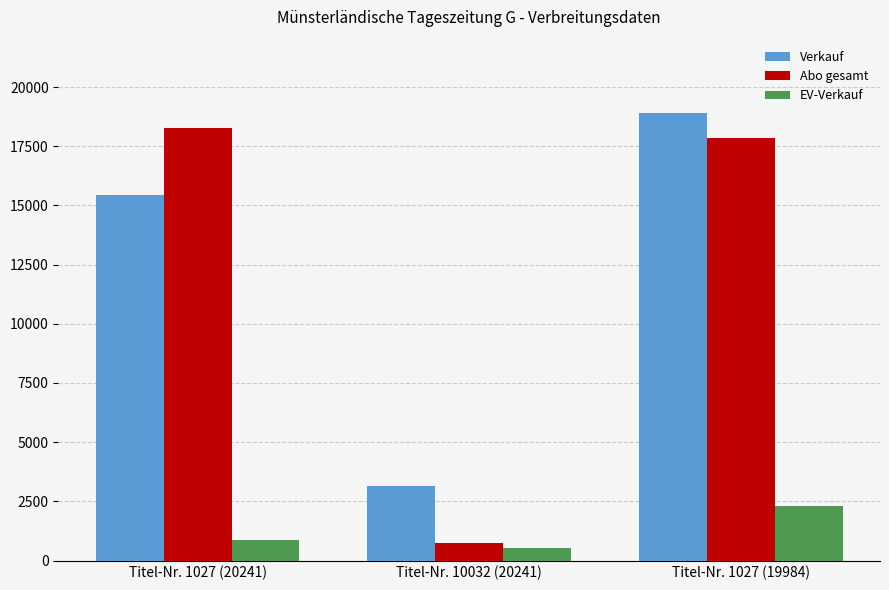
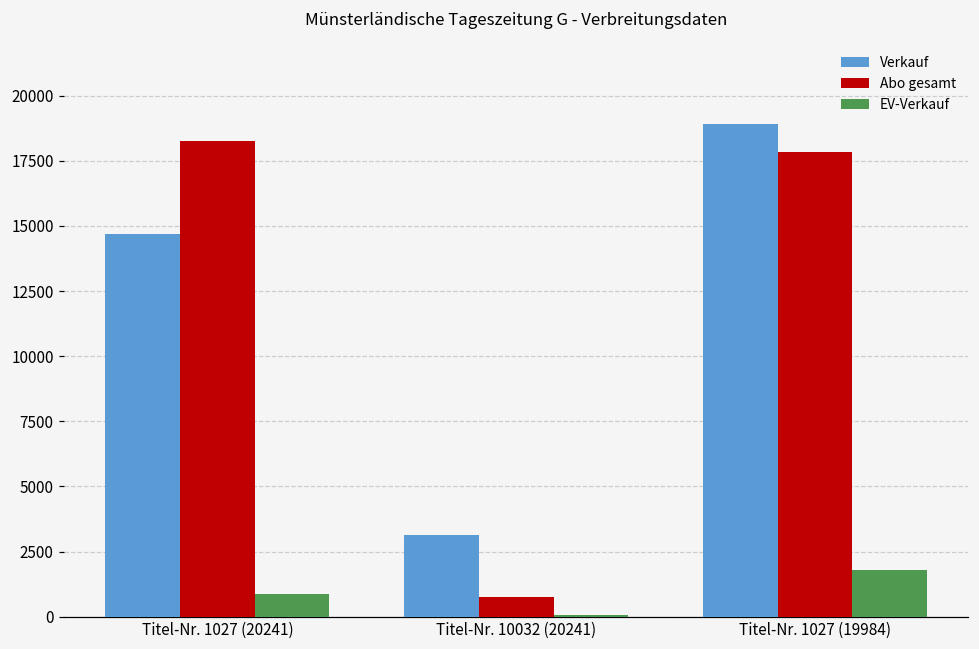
Verkauf, Titel-Nr. 1027 (20241): 15400 -> 14700
EV-Verkauf, Titel-Nr. 10032 (20241): 500 -> 0
EV-Verkauf, Titel-Nr. 1027 (19984): 2300 -> 1800
